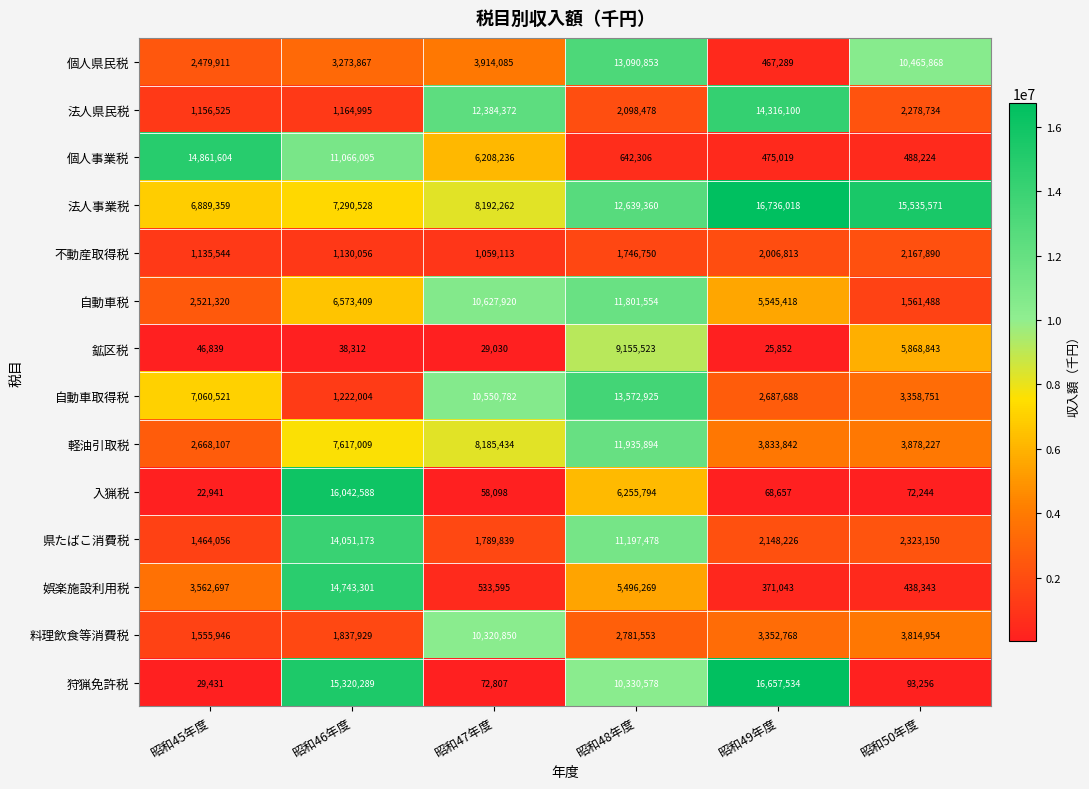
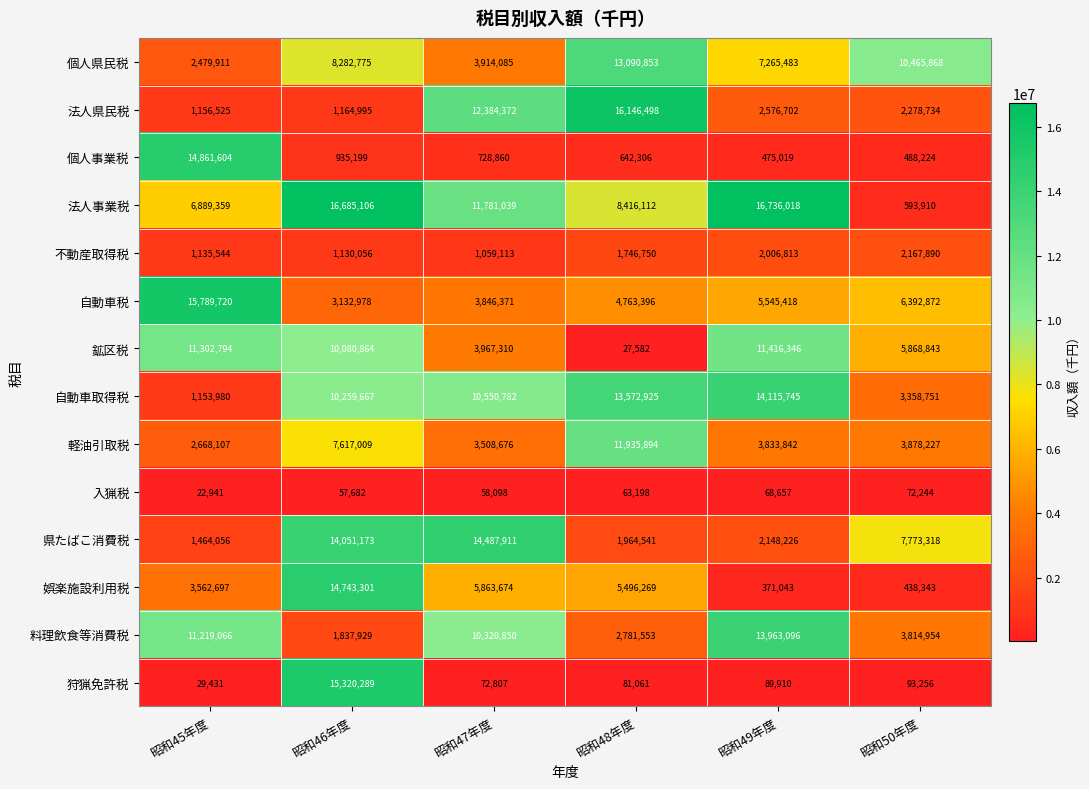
個人県民税, 昭和46年度: 3,273,867 -> 8,282,775
個人県民税, 昭和49年度: 467,289 -> 7,265,483
法人県民税, 昭和48年度: 2,098,478 -> 16,146,498
法人県民税, 昭和49年度: 14,316,100 -> 2,576,702
個人事業税, 昭和46年度: 11,066,095 -> 935,199
個人事業税, 昭和47年度: 6,208,236 -> 728,860
法人事業税, 昭和46年度: 7,290,528 -> 16,685,106
法人事業税, 昭和47年度: 8,192,262 -> 11,781,039
法人事業税, 昭和48年度: 12,639,360 -> 8,416,112
法人事業税, 昭和50年度: 15,535,571 -> 593,910
自動車税, 昭和45年度: 2,521,320 -> 15,789,720
自動車税, 昭和46年度: 6,573,409 -> 3,132,978
自動車税, 昭和47年度: 10,627,920 -> 3,846,371
自動車税, 昭和48年度: 11,801,554 -> 4,763,396
自動車税, 昭和50年度: 1,561,488 -> 6,392,872
鉱区税, 昭和45年度: 46,839 -> 11,302,794
鉱区税, 昭和46年度: 38,312 -> 10,080,864
鉱区税, 昭和47年度: 29,030 -> 3,967,310
鉱区税, 昭和48年度: 9,155,523 -> 27,582
鉱区税, 昭和49年度: 25,852 -> 11,416,346
自動車取得税, 昭和45年度: 7,060,521 -> 1,153,980
自動車取得税, 昭和46年度: 1,222,004 -> 10,259,667
自動車取得税, 昭和49年度: 2,687,688 -> 14,115,745
軽油引取税, 昭和47年度: 8,185,434 -> 3,508,676
入猟税, 昭和46年度: 16,042,588 -> 57,682
入猟税, 昭和48年度: 6,255,794 -> 63,198
県たばこ消費税, 昭和47年度: 1,789,839 -> 14,487,911
県たばこ消費税, 昭和48年度: 11,197,478 -> 1,964,541
県たばこ消費税, 昭和50年度: 2,323,150 -> 7,773,318
娯楽施設利用税, 昭和47年度: 533,595 -> 5,863,674
料理飲食等消費税, 昭和45年度: 1,555,946 -> 11,219,066
料理飲食等消費税, 昭和49年度: 3,352,768 -> 13,963,096
狩猟免許税, 昭和48年度: 10,330,578 -> 81,061
狩猟免許税, 昭和49年度: 16,657,534 -> 89,910
